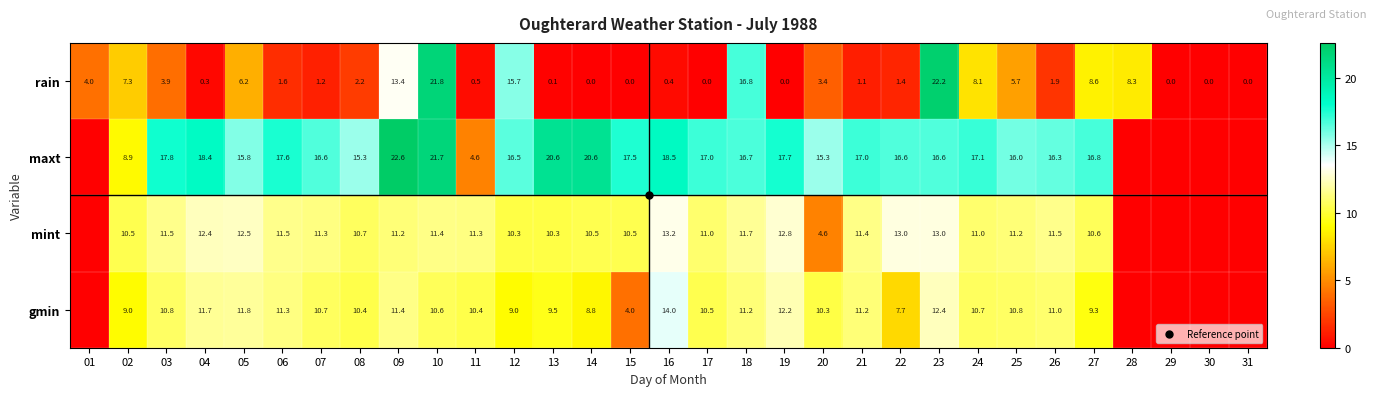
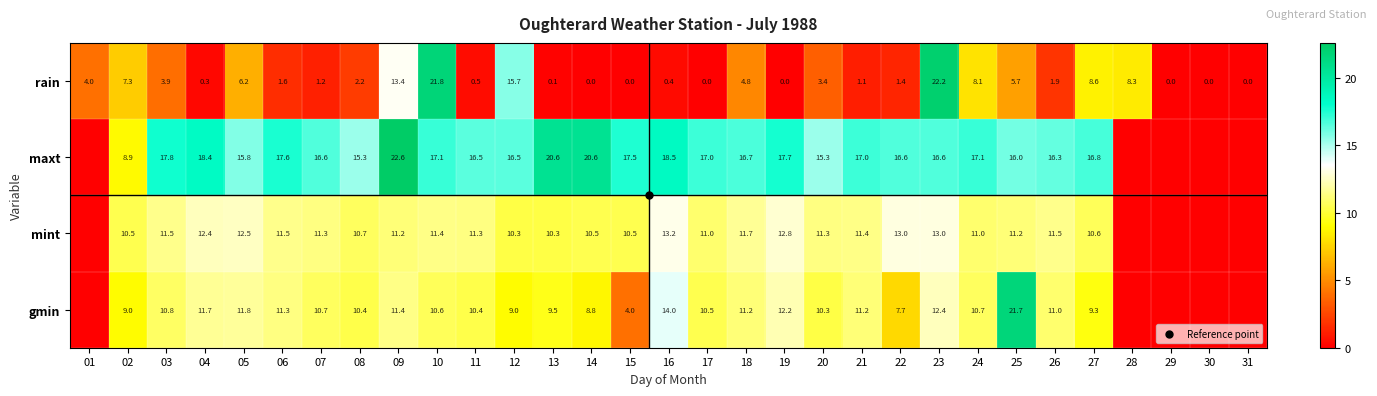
rain, 18: 16.8 -> 4.8
maxt, 10: 21.7 -> 17.1
maxt, 11: 4.6 -> 16.5
mint, 20: 4.6 -> 11.3
gmin, 25: 10.8 -> 21.7
